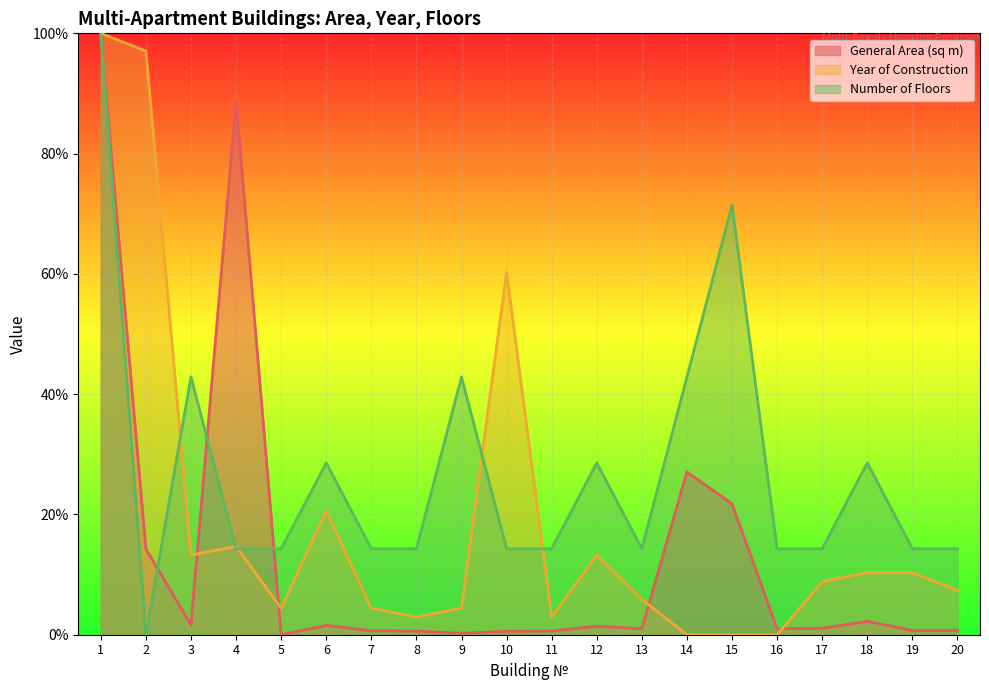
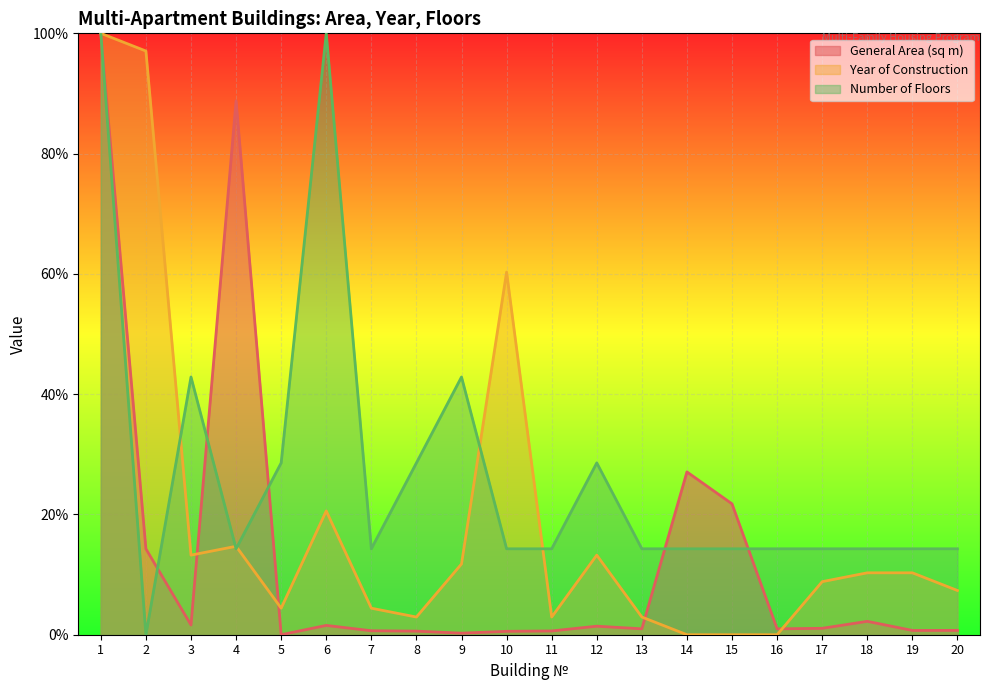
Number of Floors, 5: 14% -> 29%
Number of Floors, 6: 29% -> 100%
Number of Floors, 8: 14% -> 29%
Year of Construction, 9: 4% -> 12%
Year of Construction, 13: 6% -> 3%
Number of Floors, 14: 43% -> 14%
Number of Floors, 15: 71% -> 14%
Number of Floors, 18: 29% -> 14%
